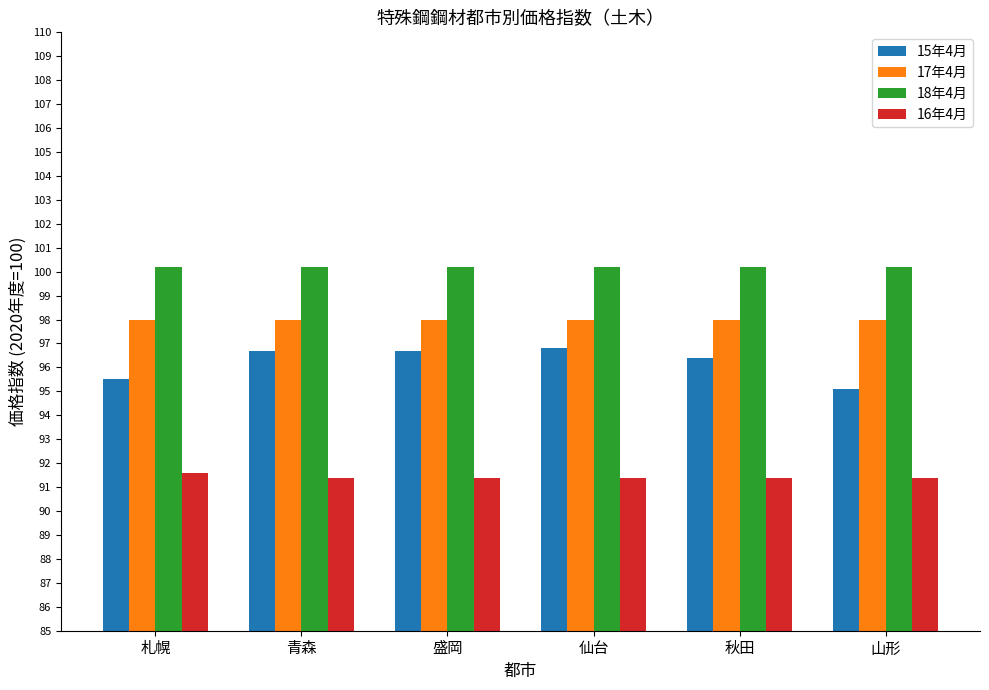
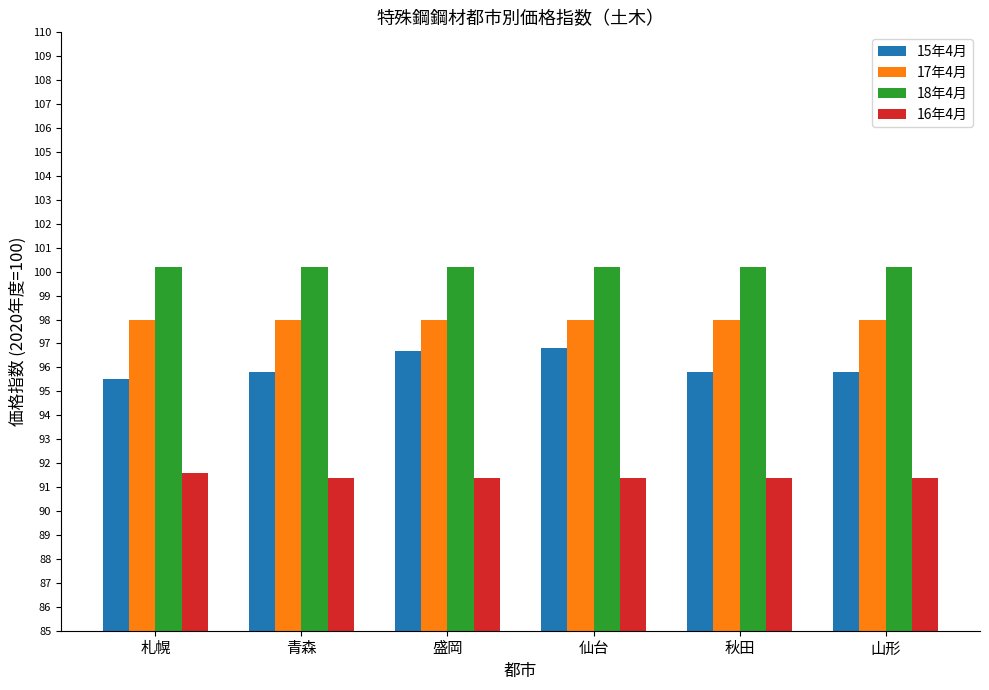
15年4月, 青森: 96.7 -> 95.8
15年4月, 秋田: 96.4 -> 95.8
15年4月, 山形: 95.1 -> 95.8
